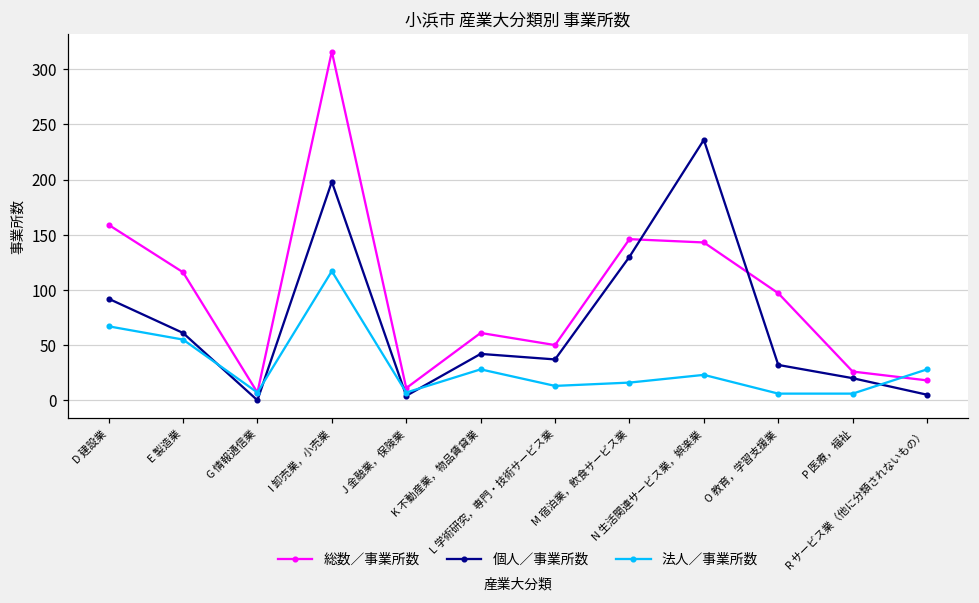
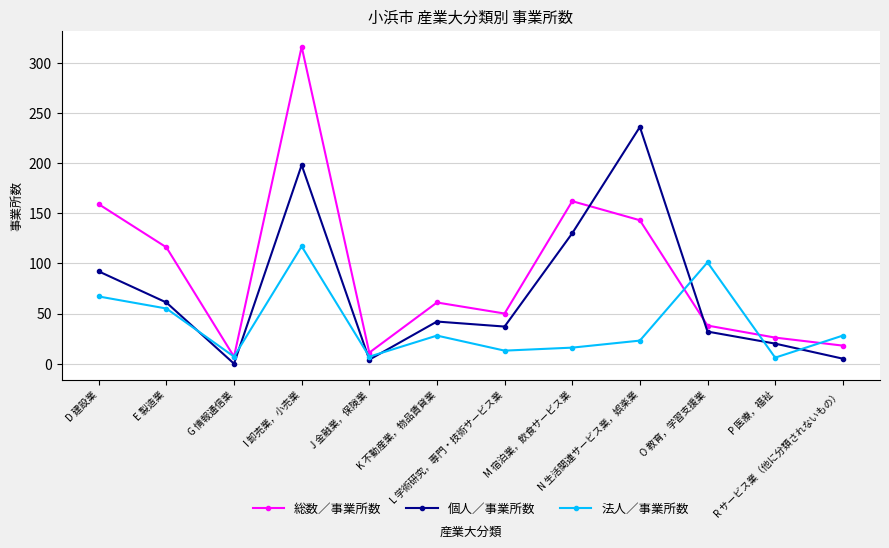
総数／事業所数, M 宿泊業，飲食サービス業: 146 -> 162
総数／事業所数, O 教育，学習支援業: 97 -> 38
法人／事業所数, O 教育，学習支援業: 6 -> 101
